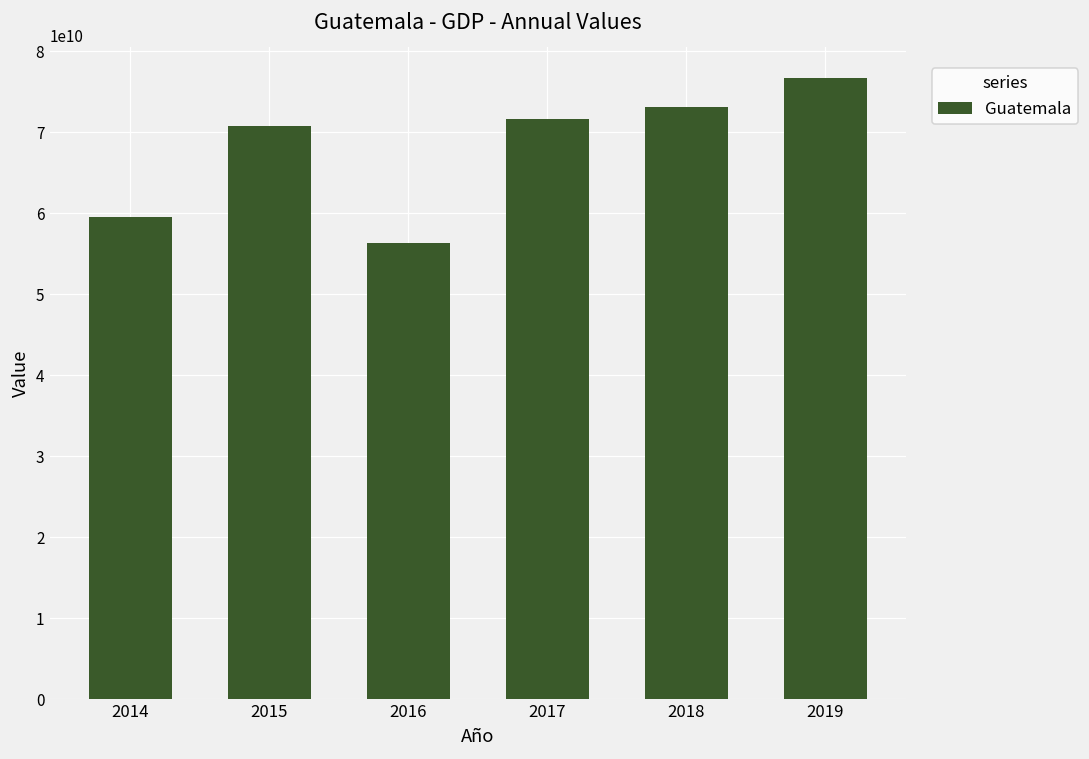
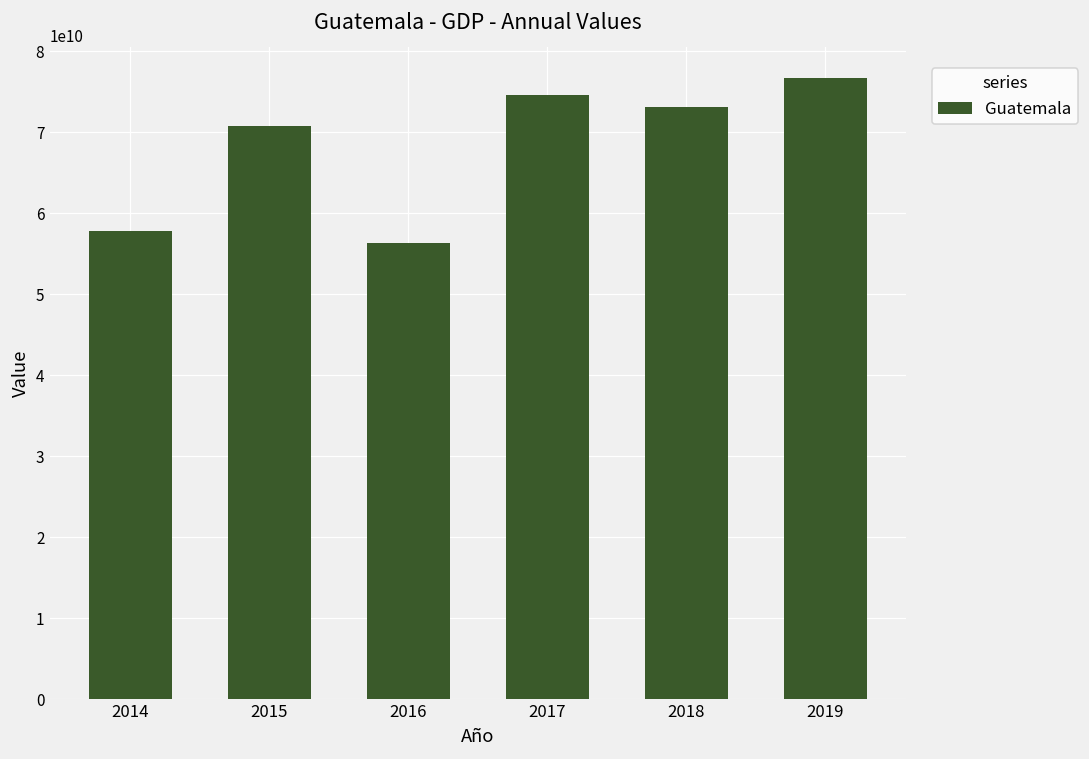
2014: 60000000000 -> 58000000000
2017: 72000000000 -> 75000000000
